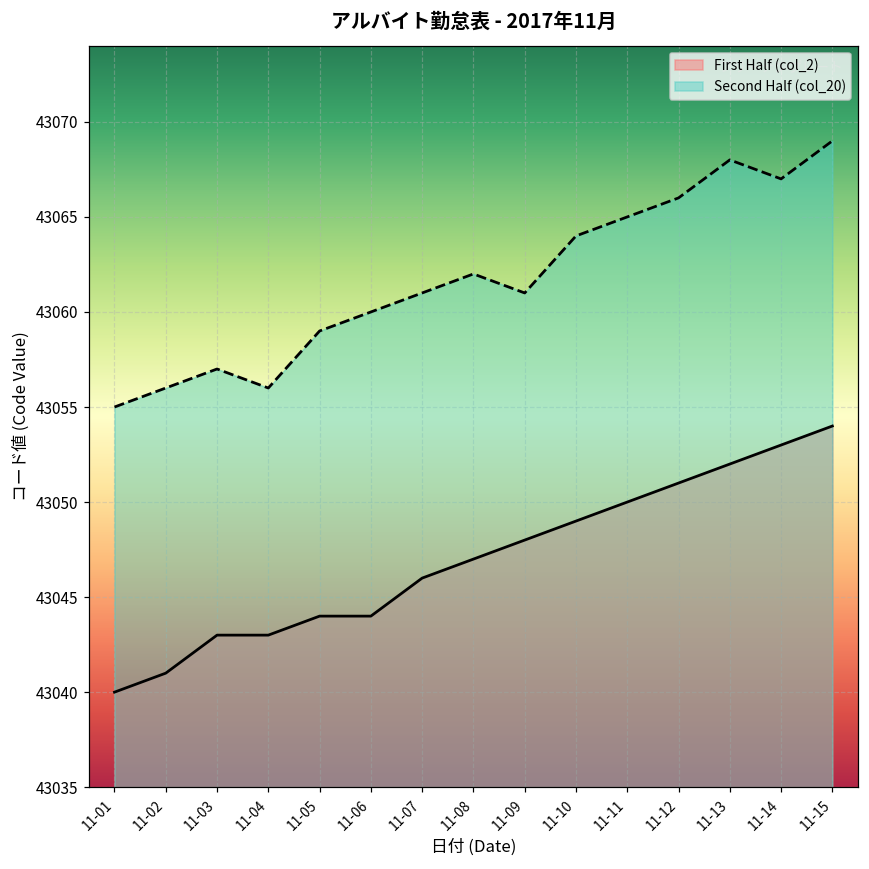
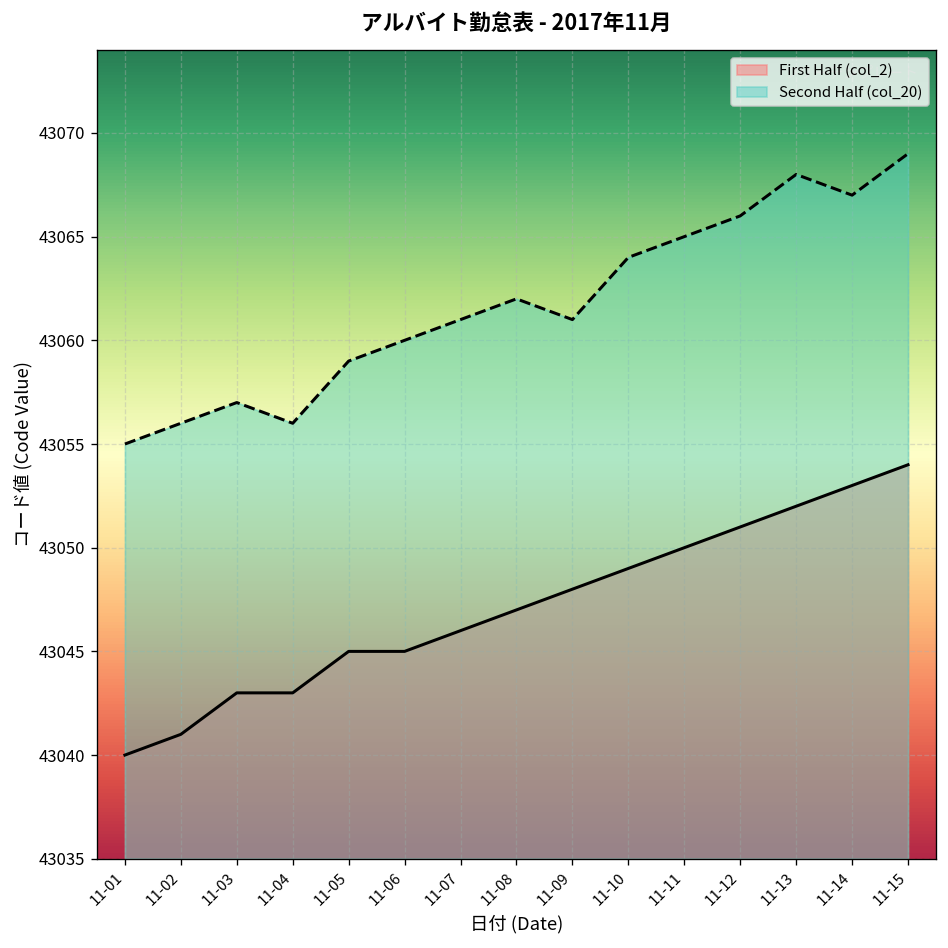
First Half (col_2), 11-05: 43044 -> 43045
First Half (col_2), 11-06: 43044 -> 43045
